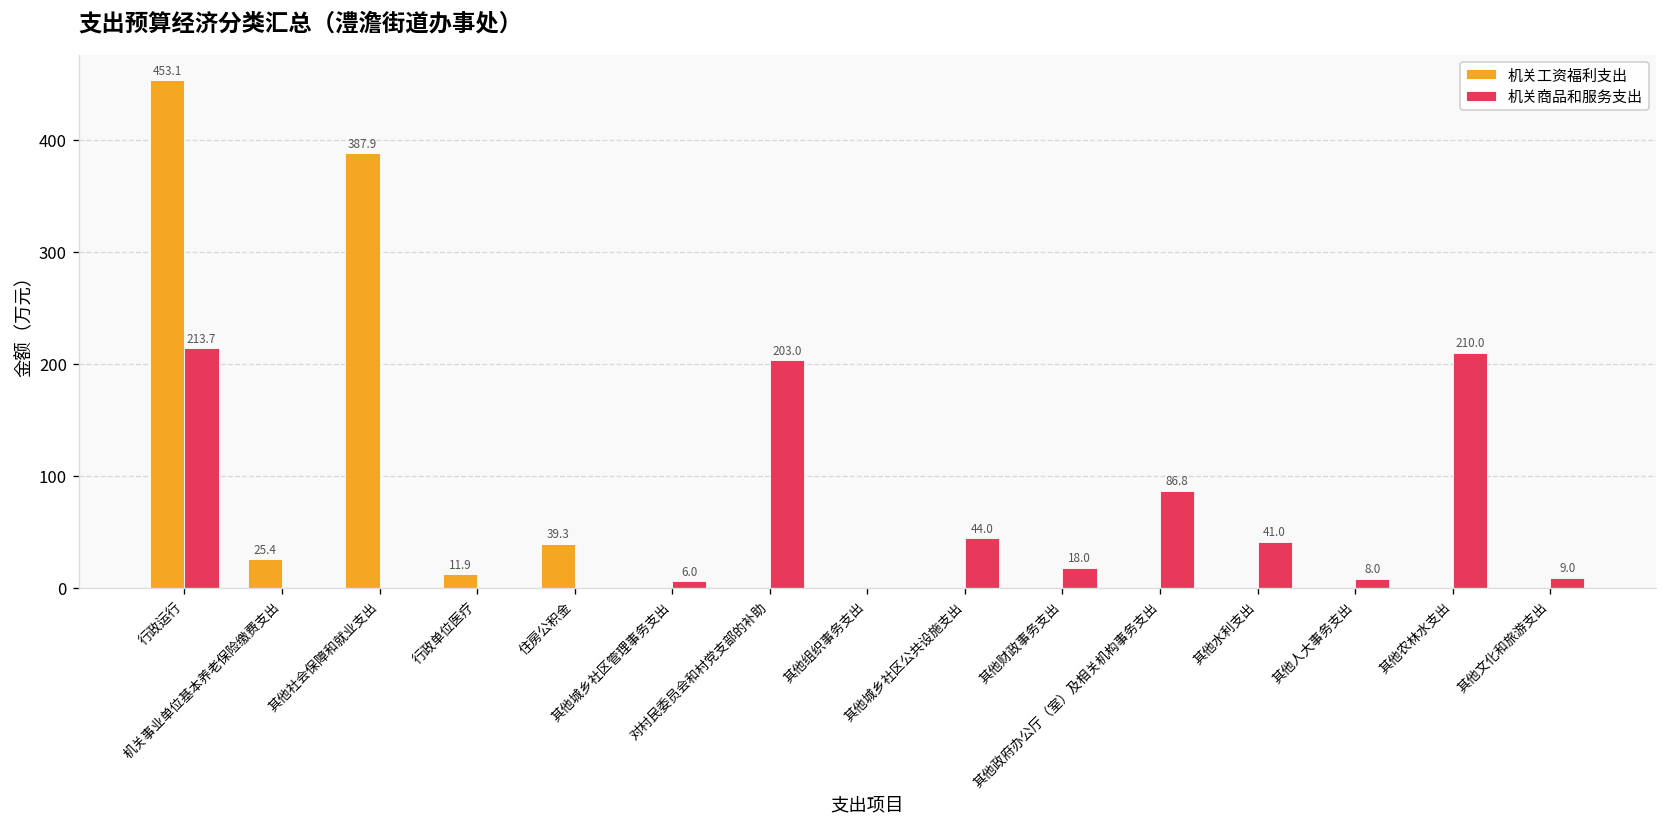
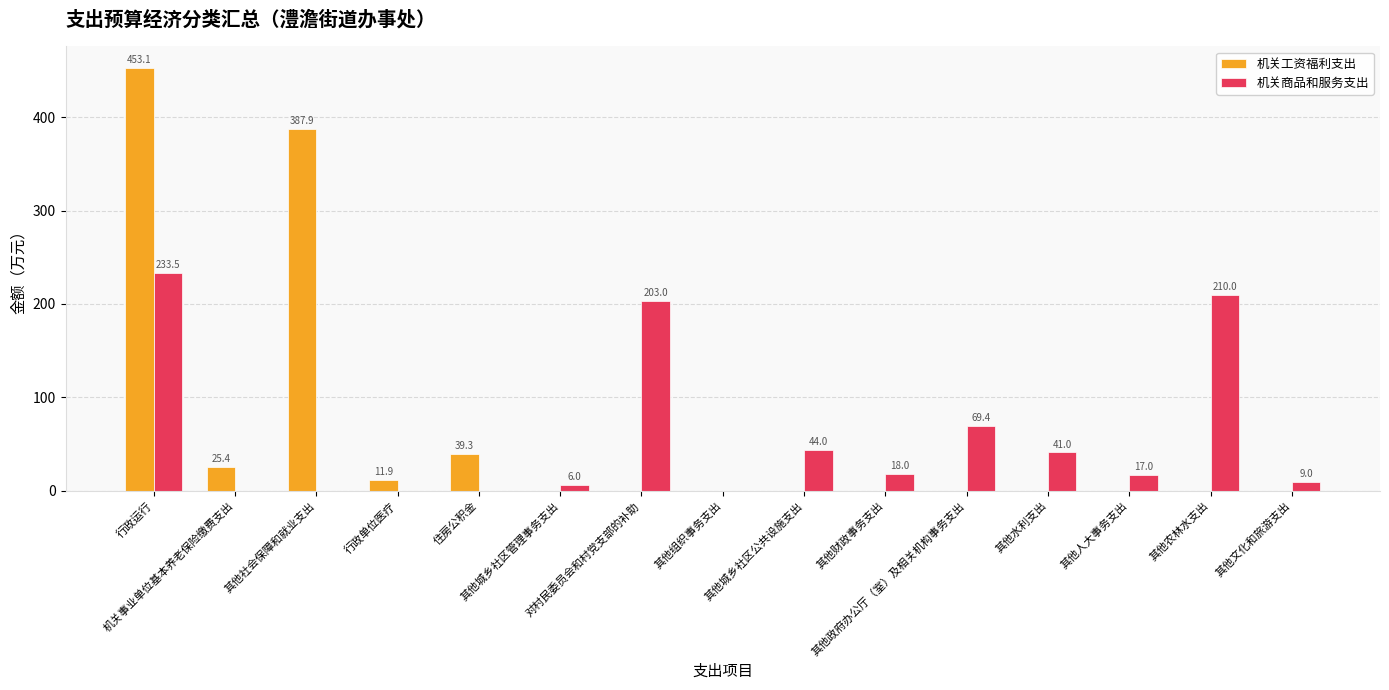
机关商品和服务支出, 行政运行: 213.7 -> 233.5
机关商品和服务支出, 其他政府办公厅（室）及相关机构事务支出: 86.8 -> 69.4
机关商品和服务支出, 其他人大事务支出: 8.0 -> 17.0
